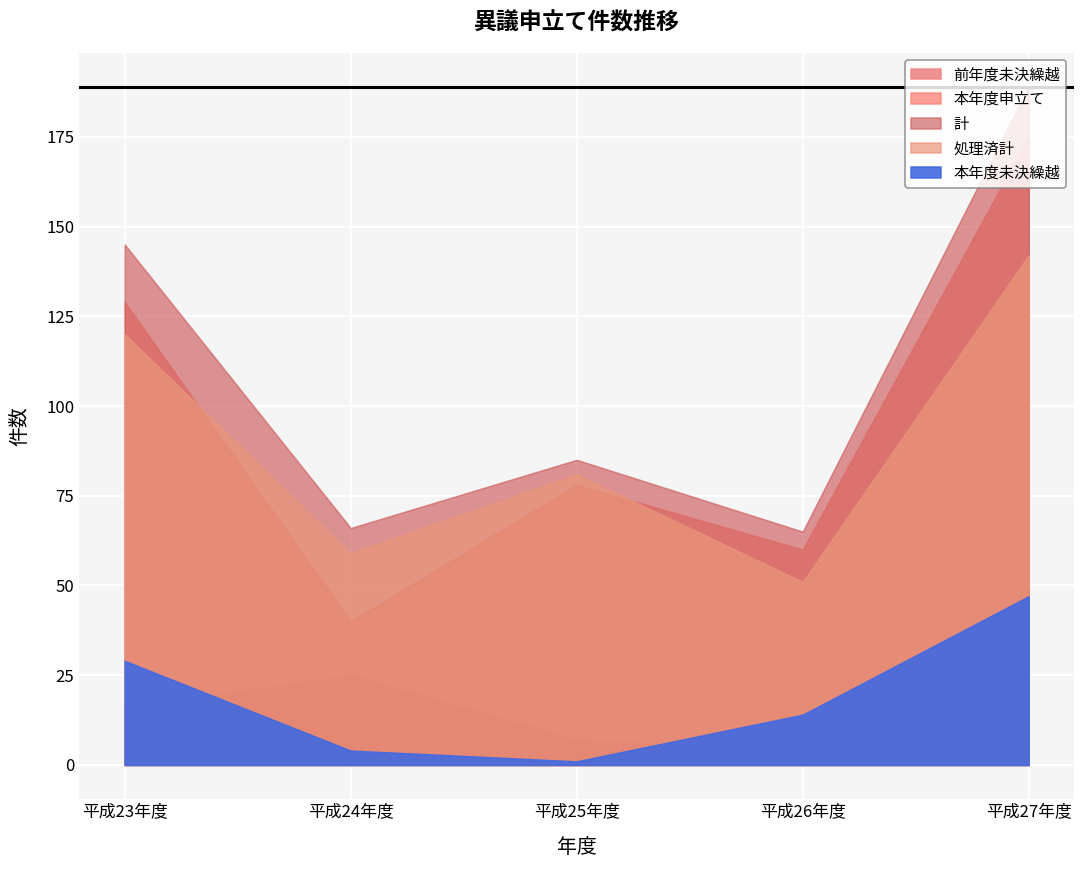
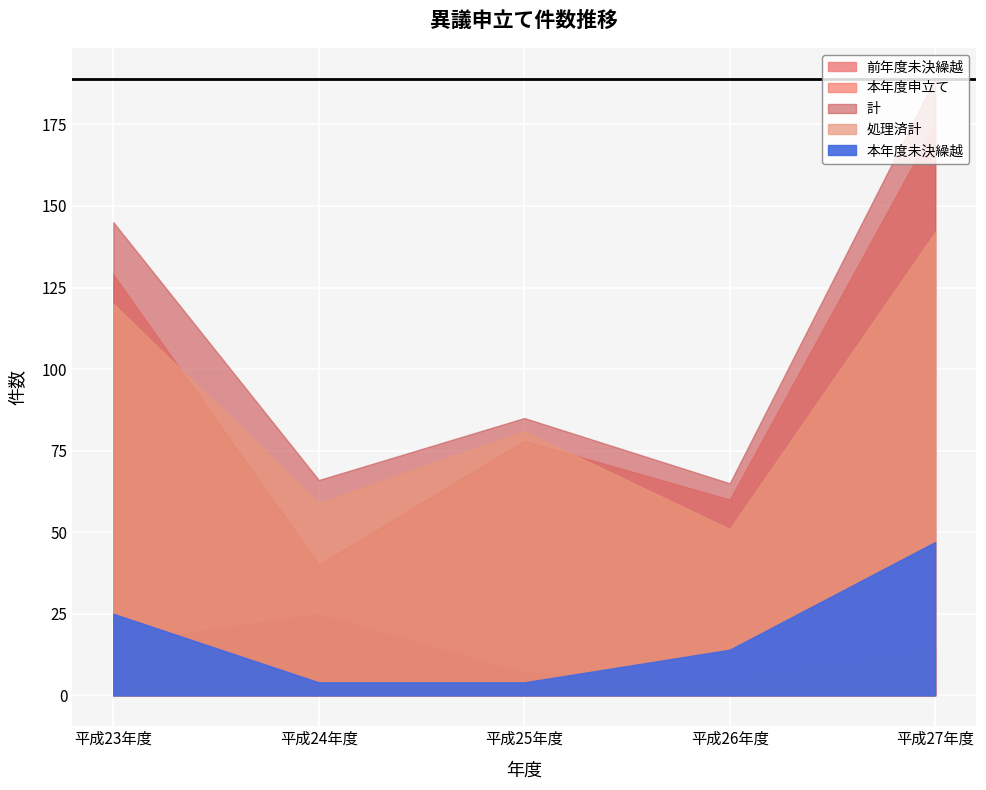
本年度未決繰越, 平成23年度: 29 -> 25
本年度未決繰越, 平成25年度: 1 -> 4
